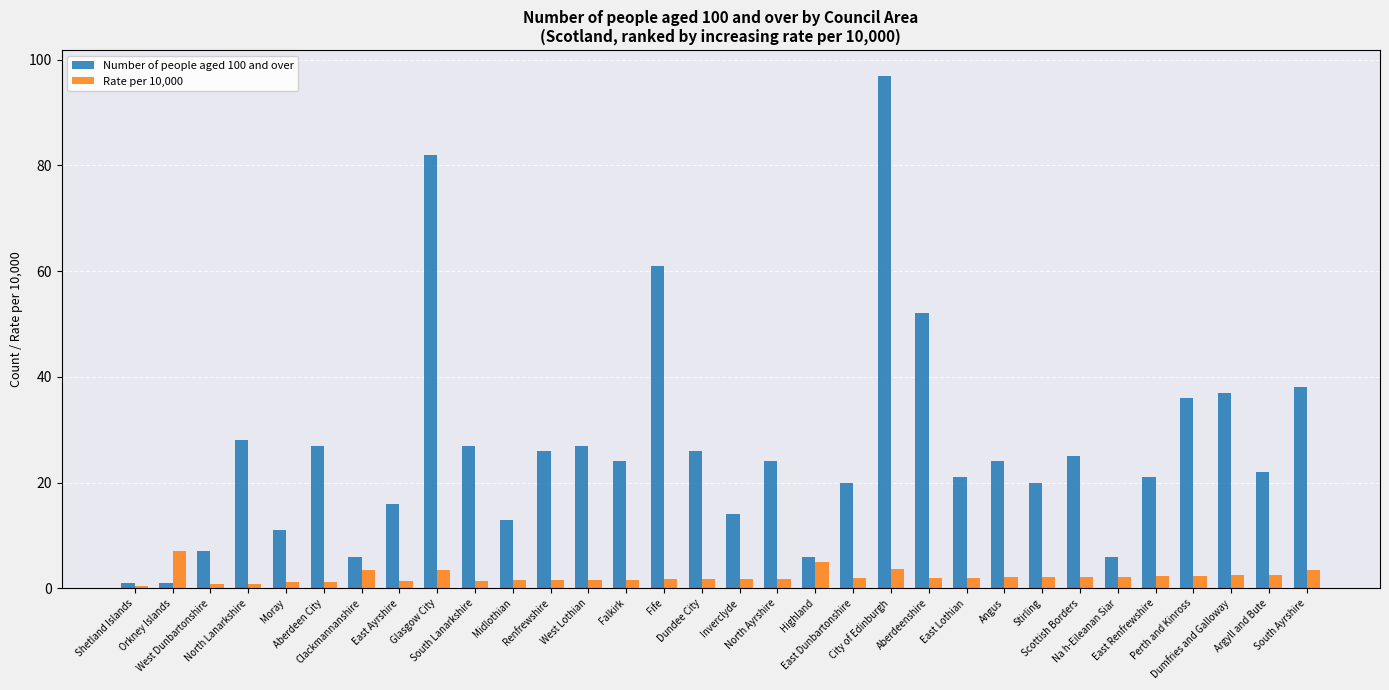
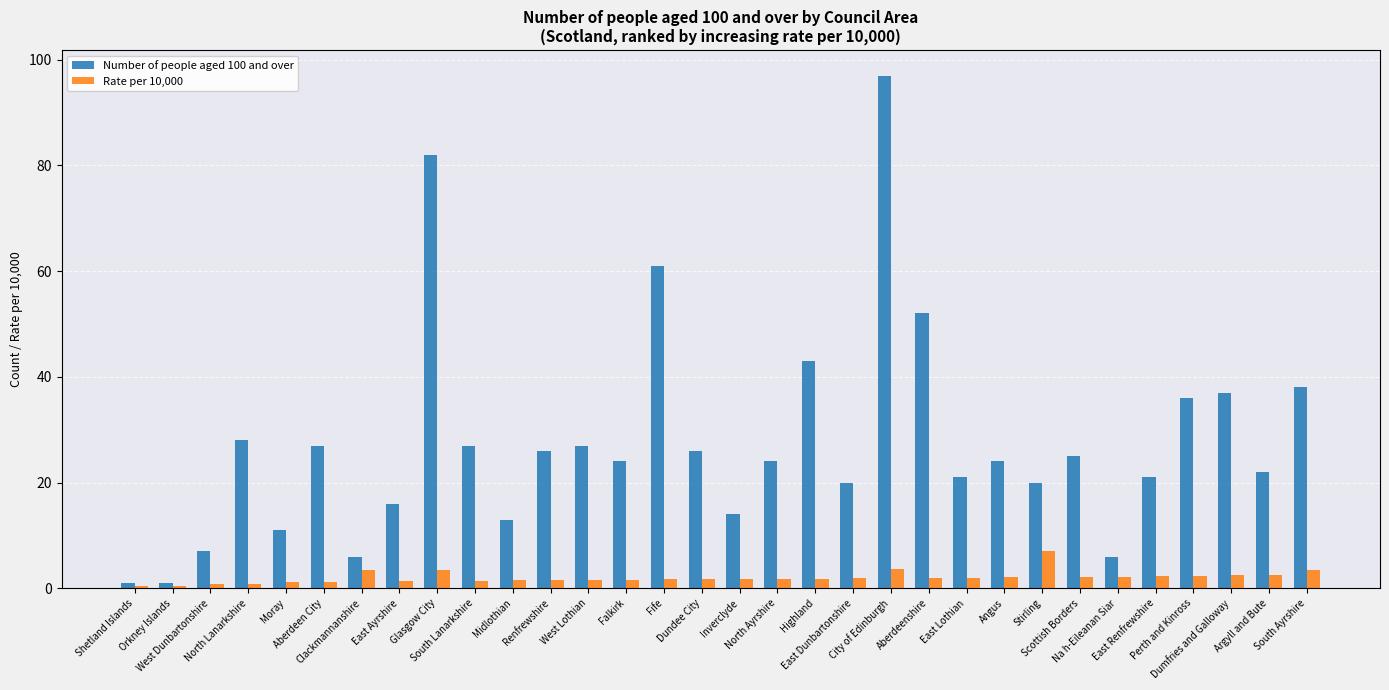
Rate per 10,000, Orkney Islands: 7 -> 1
Number of people aged 100 and over, Highland: 6 -> 43
Rate per 10,000, Highland: 5 -> 2
Rate per 10,000, Stirling: 2 -> 7
